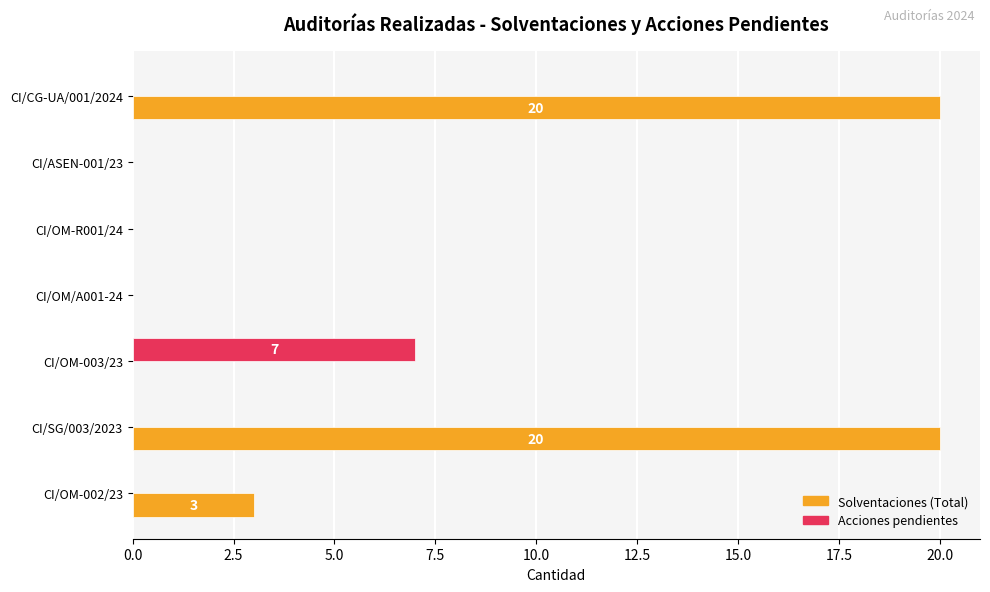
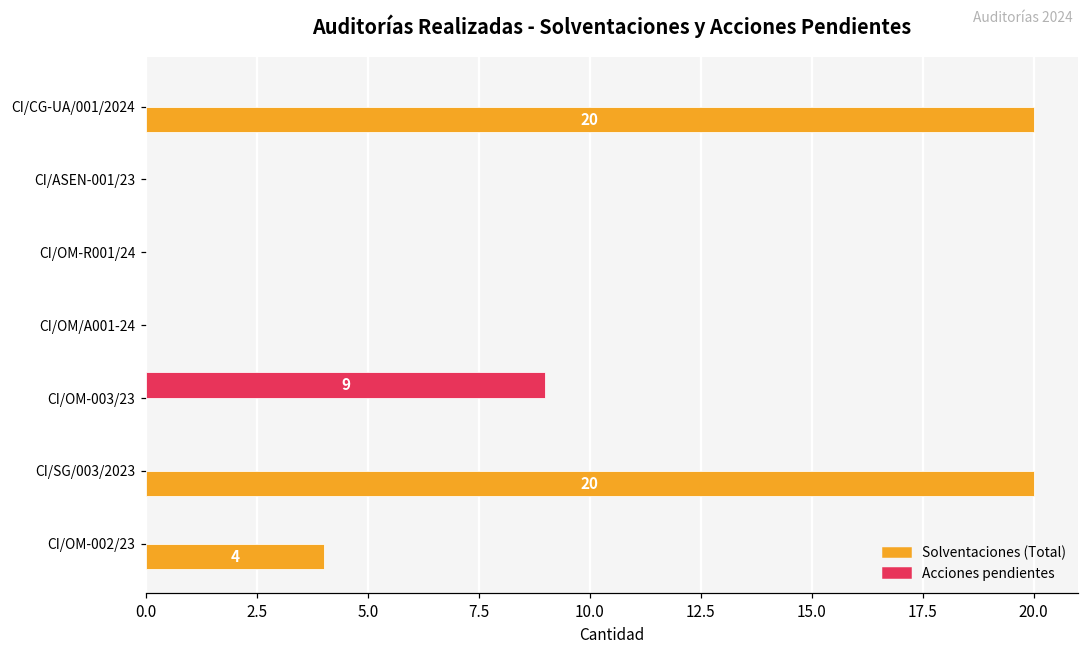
Acciones pendientes, CI/OM-003/23: 7 -> 9
Solventaciones (Total), CI/OM-002/23: 3 -> 4
